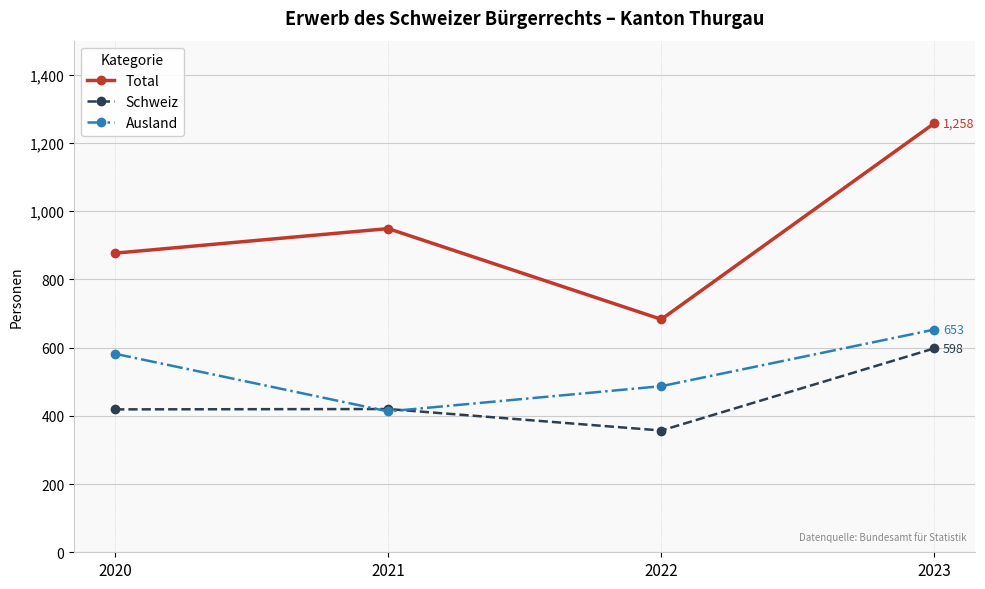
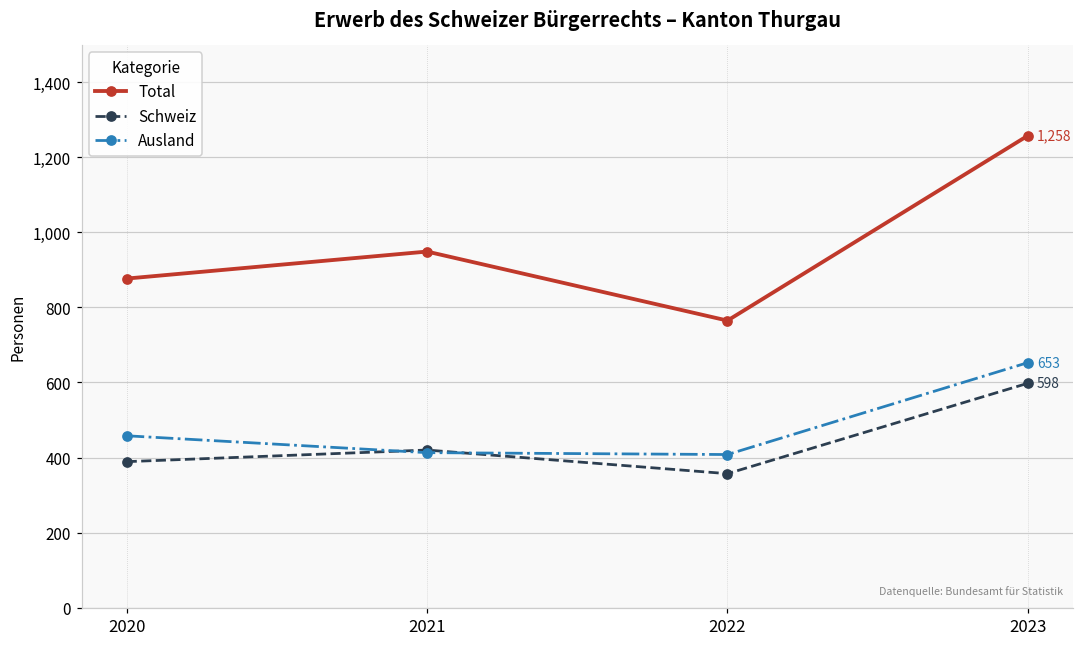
Schweiz, 2020: 420 -> 390
Ausland, 2020: 580 -> 460
Total, 2022: 680 -> 770
Ausland, 2022: 490 -> 410
